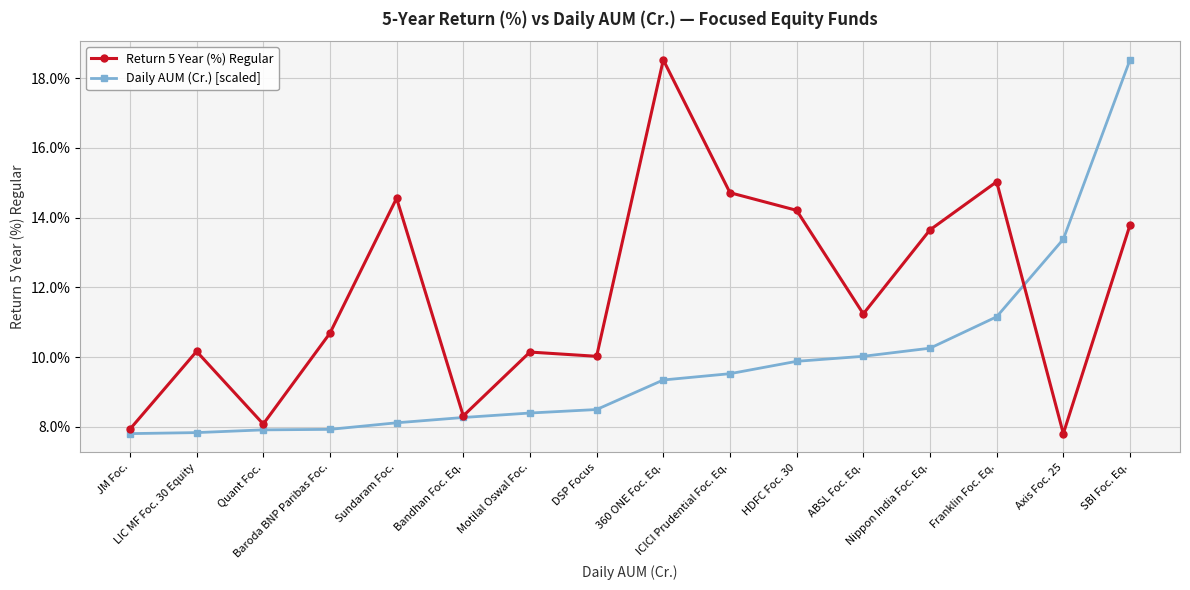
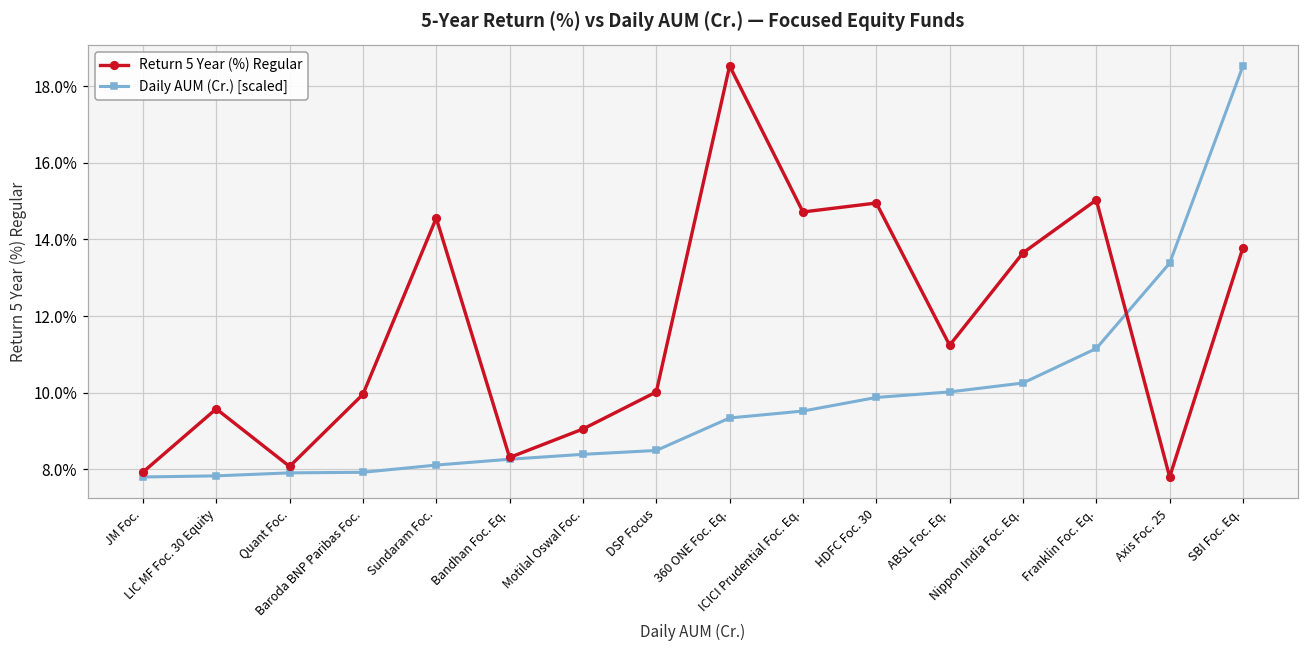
Return 5 Year (%) Regular, LIC MF Foc. 30 Equity: 10.2% -> 9.6%
Return 5 Year (%) Regular, Baroda BNP Paribas Foc.: 10.7% -> 10.0%
Return 5 Year (%) Regular, Motilal Oswal Foc.: 10.1% -> 9.1%
Return 5 Year (%) Regular, HDFC Foc. 30: 14.2% -> 15.0%
